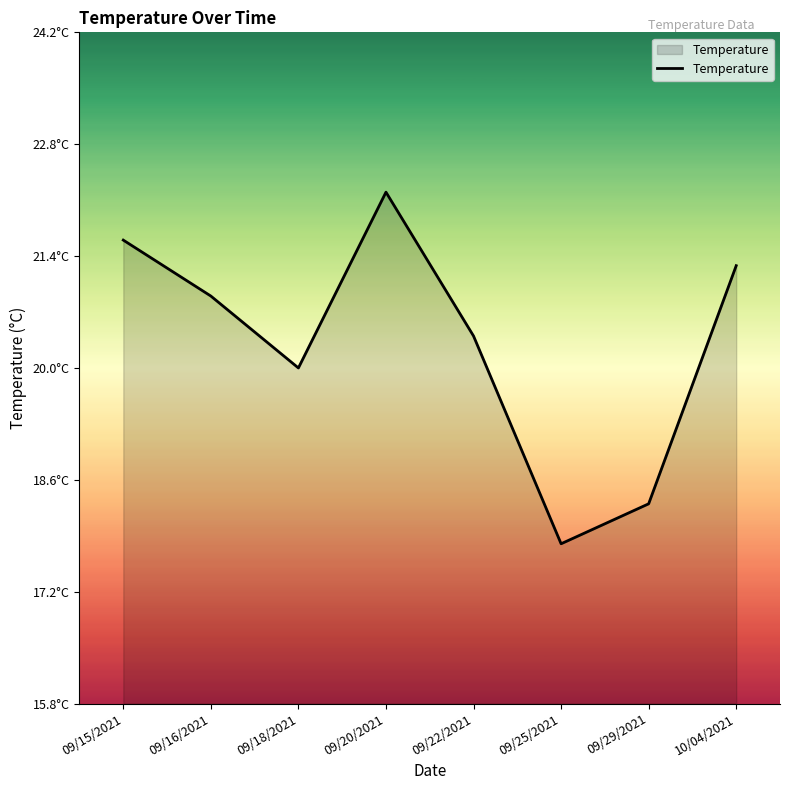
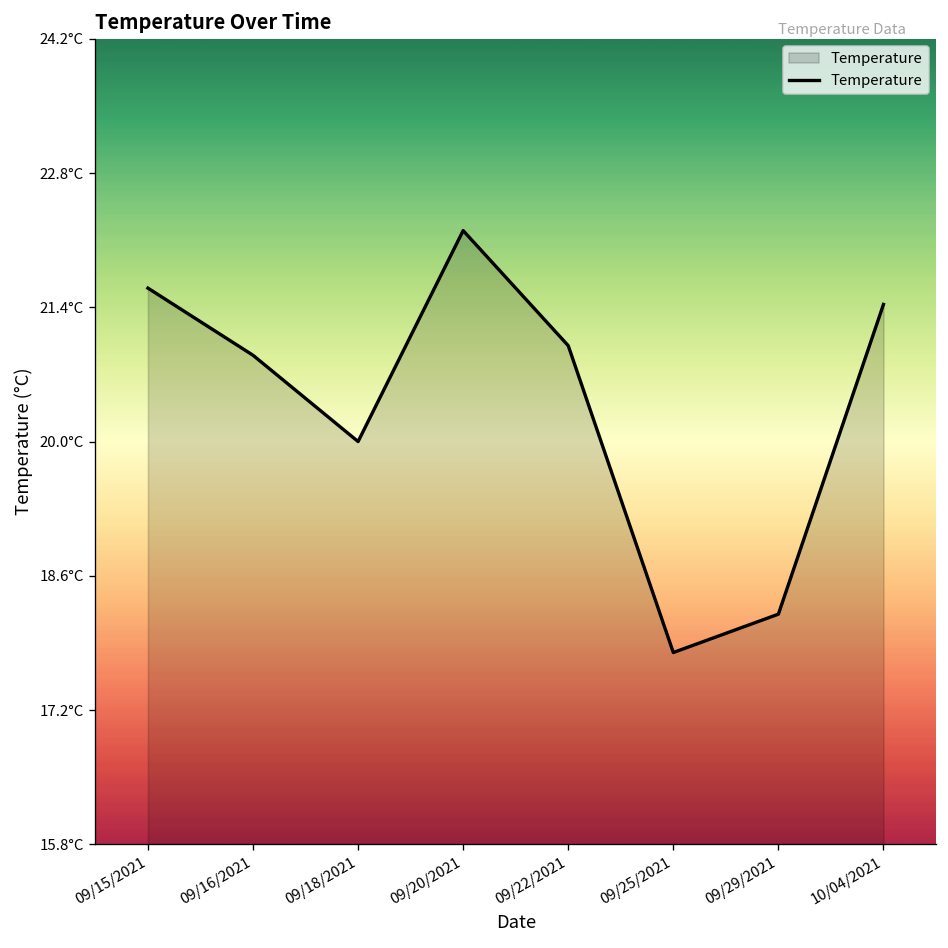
09/22/2021: 20.4°C -> 21.0°C
09/29/2021: 18.3°C -> 18.2°C
10/04/2021: 21.3°C -> 21.4°C
